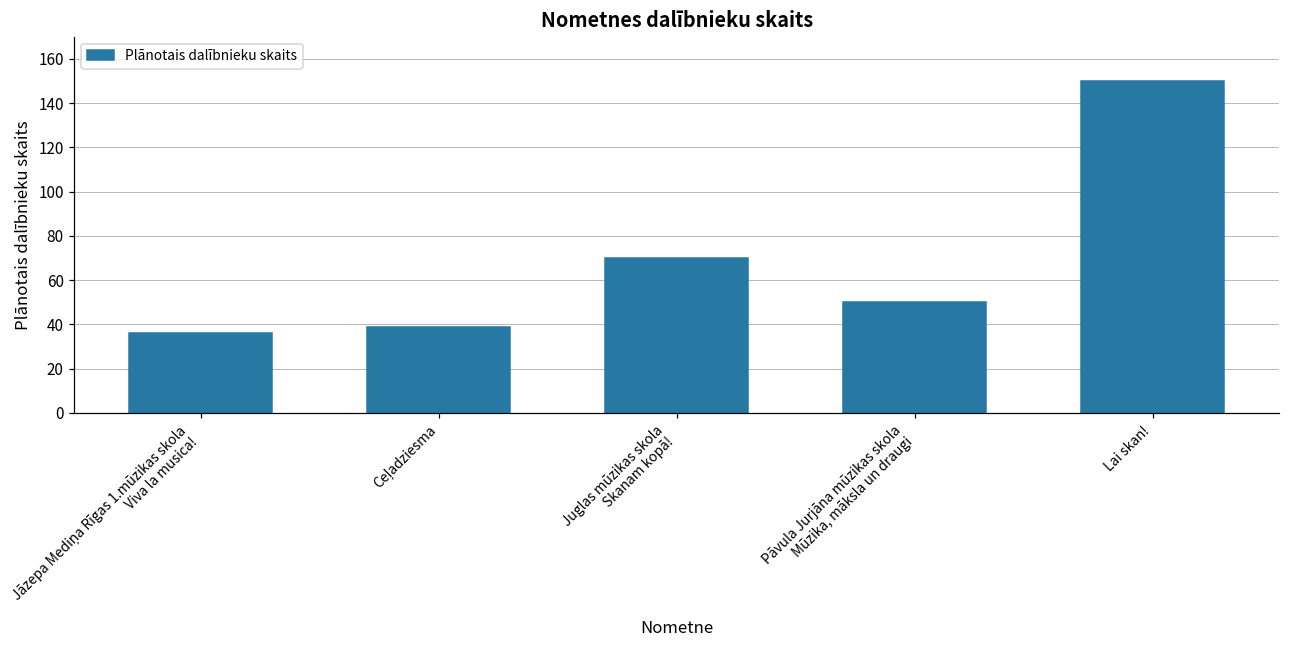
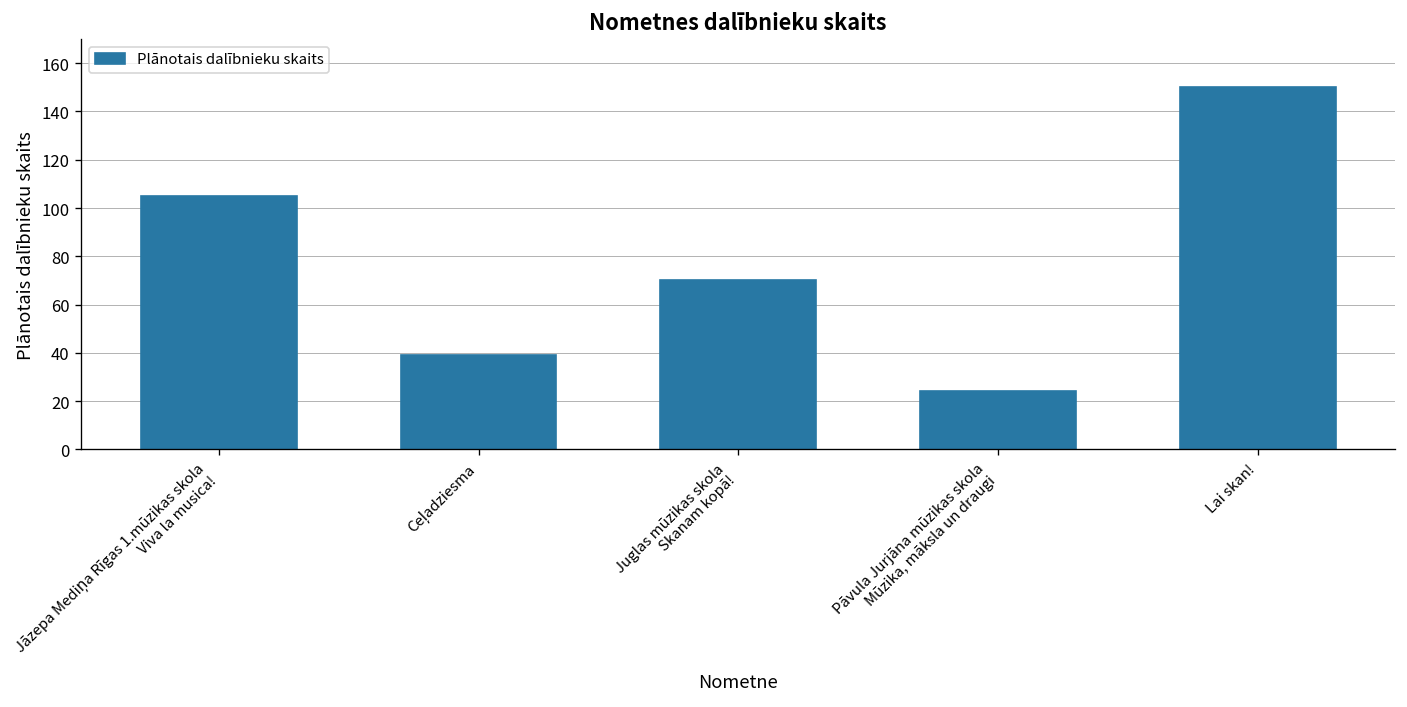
Jāzepa Mediņa Rīgas 1.mūzikas skola Viva la musica!: 36 -> 105
Pāvula Jurjāna mūzikas skola Mūzika, māksla un draugi: 50 -> 24
